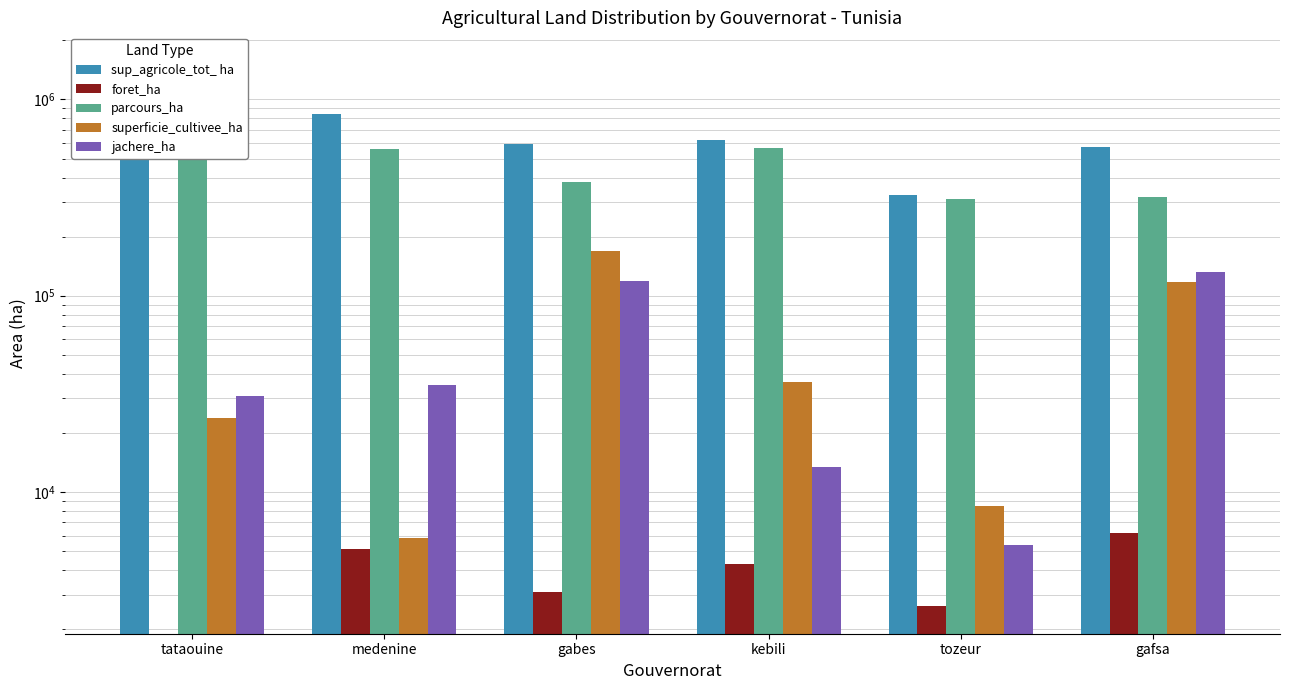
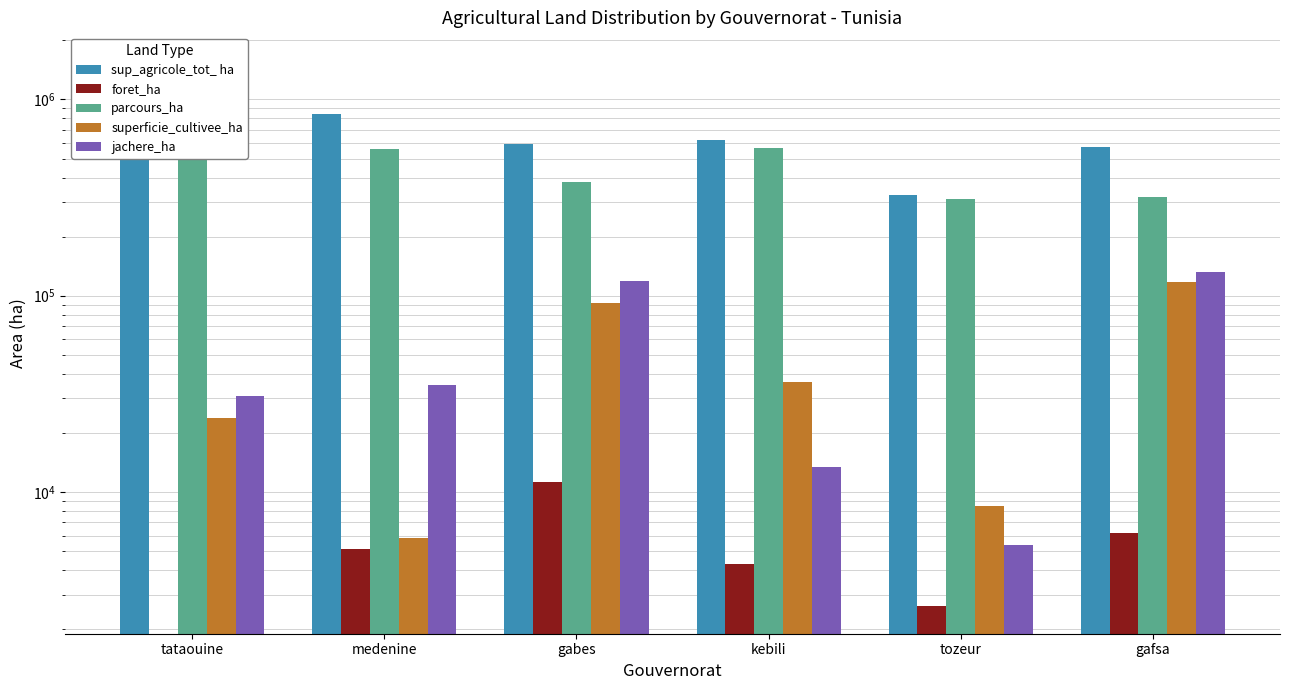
foret_ha, gabes: 3100 -> 11000
superficie_cultivee_ha, gabes: 170000 -> 90000
